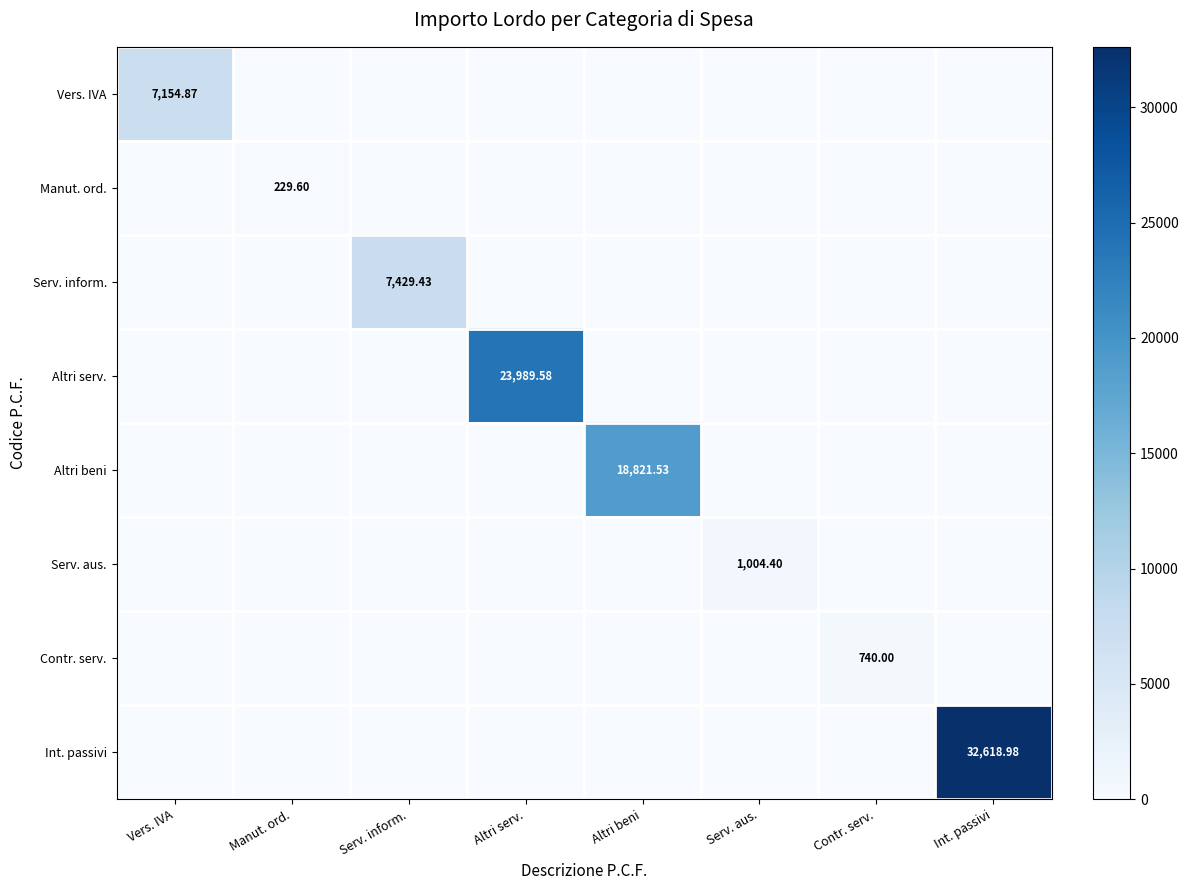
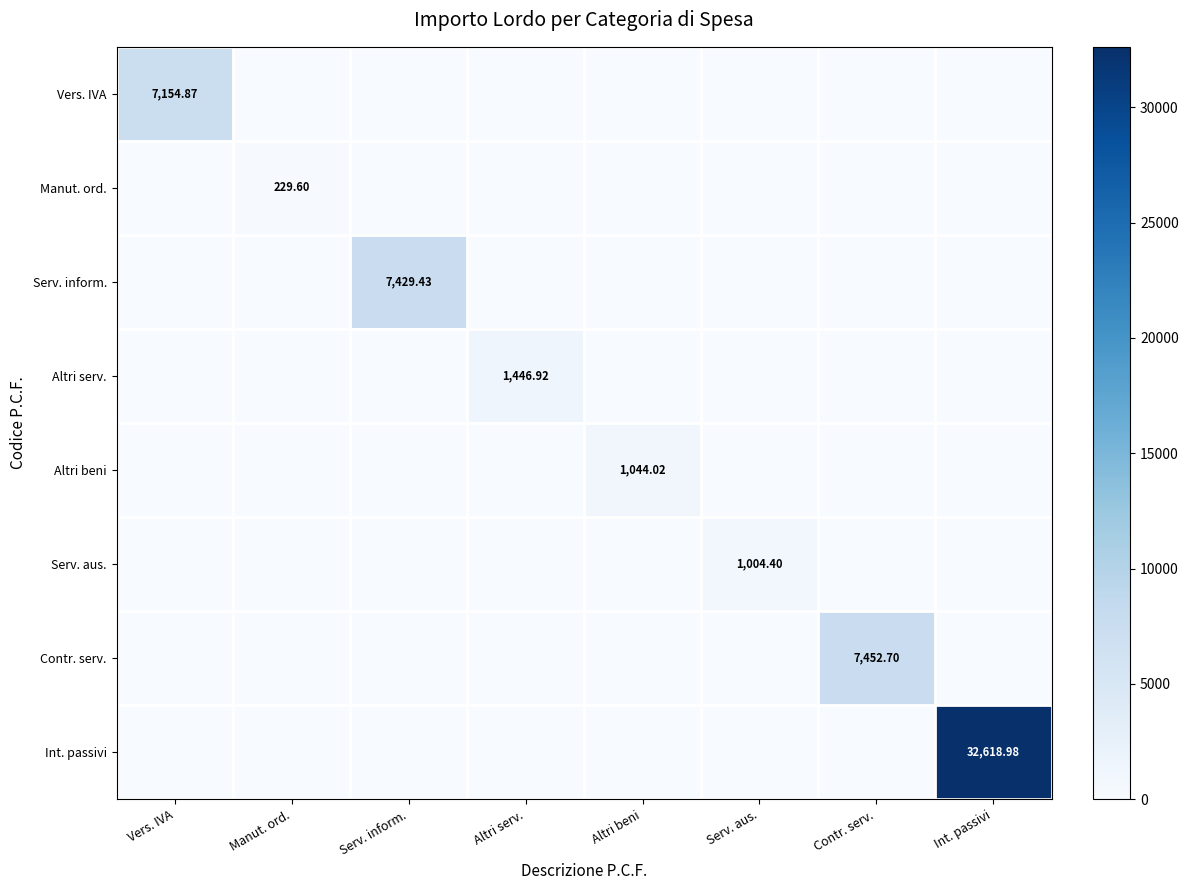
Altri serv., Altri serv.: 23,989.58 -> 1,446.92
Altri beni, Altri beni: 18,821.53 -> 1,044.02
Contr. serv., Contr. serv.: 740.00 -> 7,452.70
